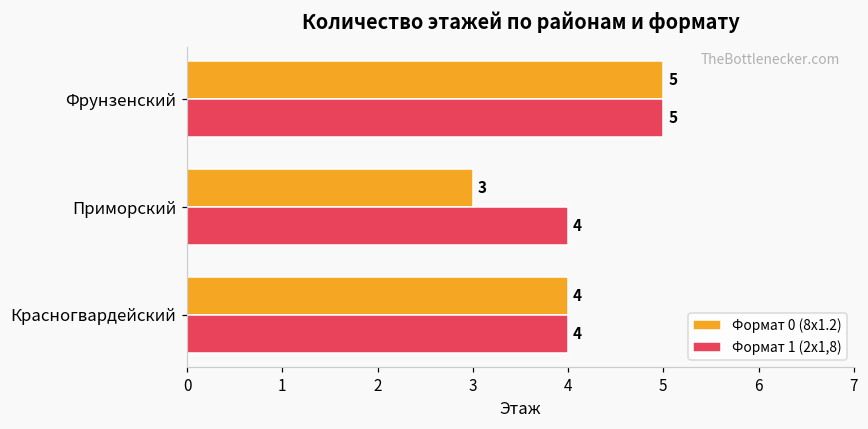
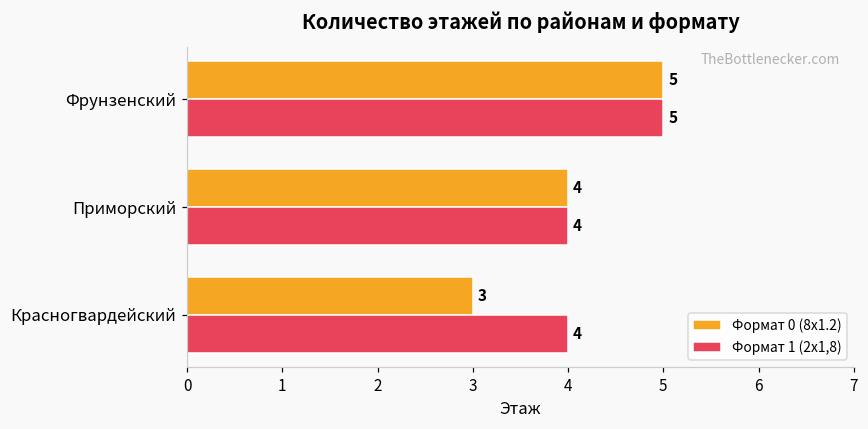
Формат 0 (8x1.2), Приморский: 3 -> 4
Формат 0 (8x1.2), Красногвардейский: 4 -> 3
